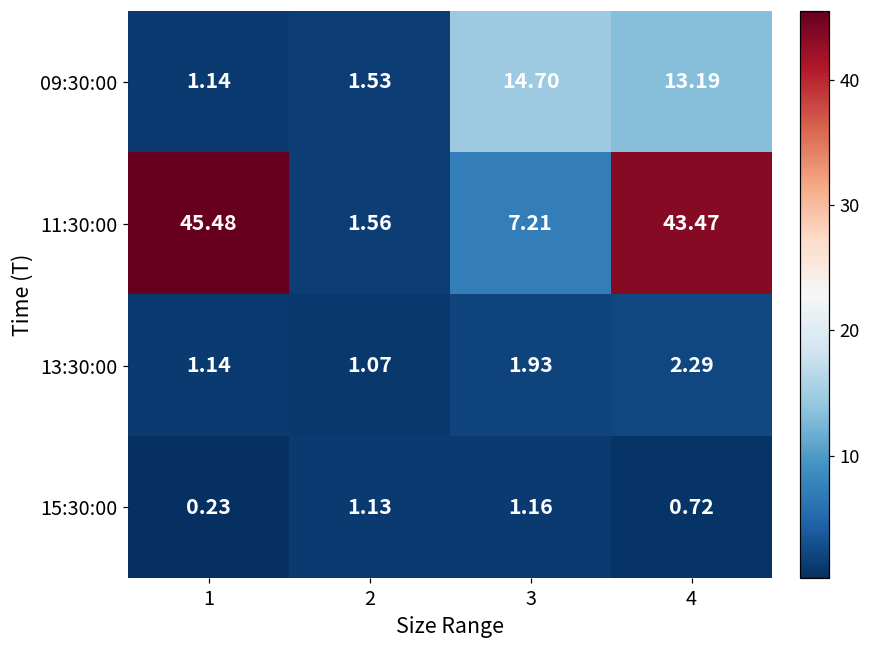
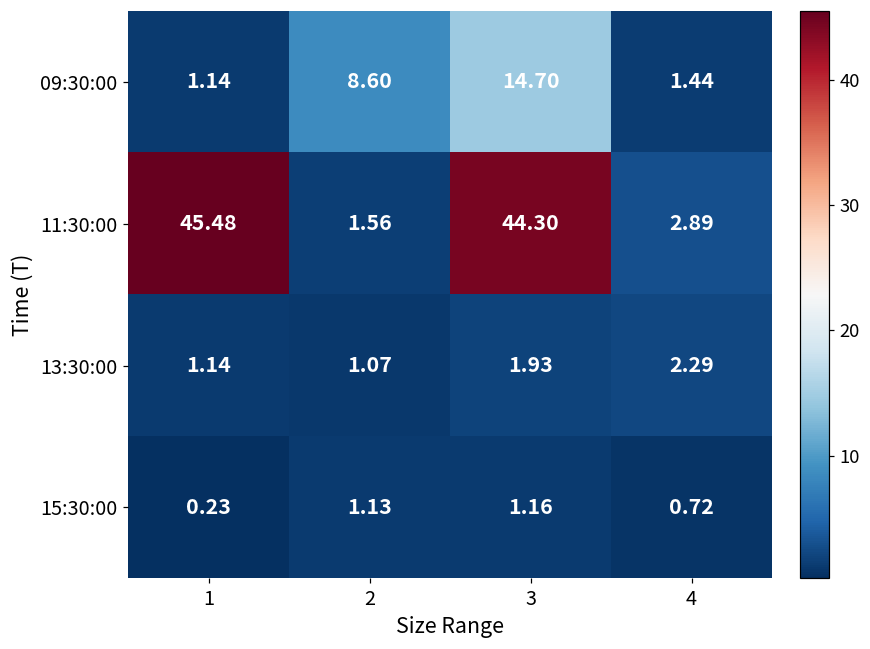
09:30:00, 2: 1.53 -> 8.60
09:30:00, 4: 13.19 -> 1.44
11:30:00, 3: 7.21 -> 44.30
11:30:00, 4: 43.47 -> 2.89
